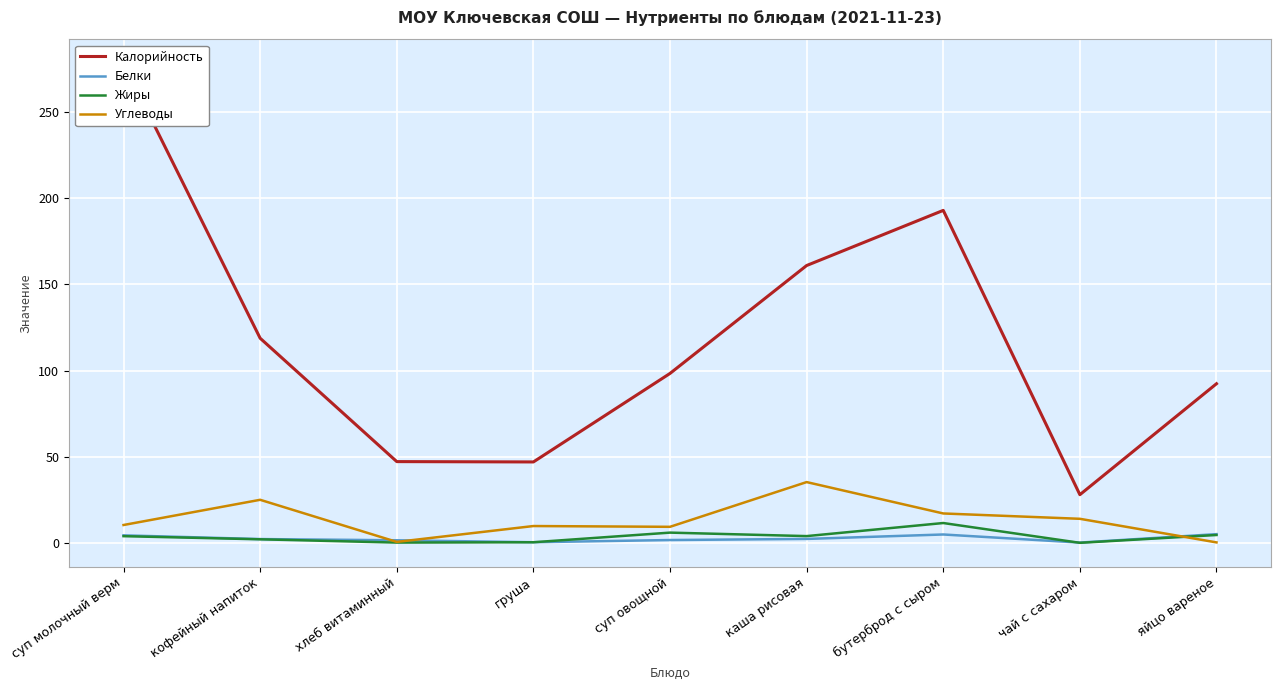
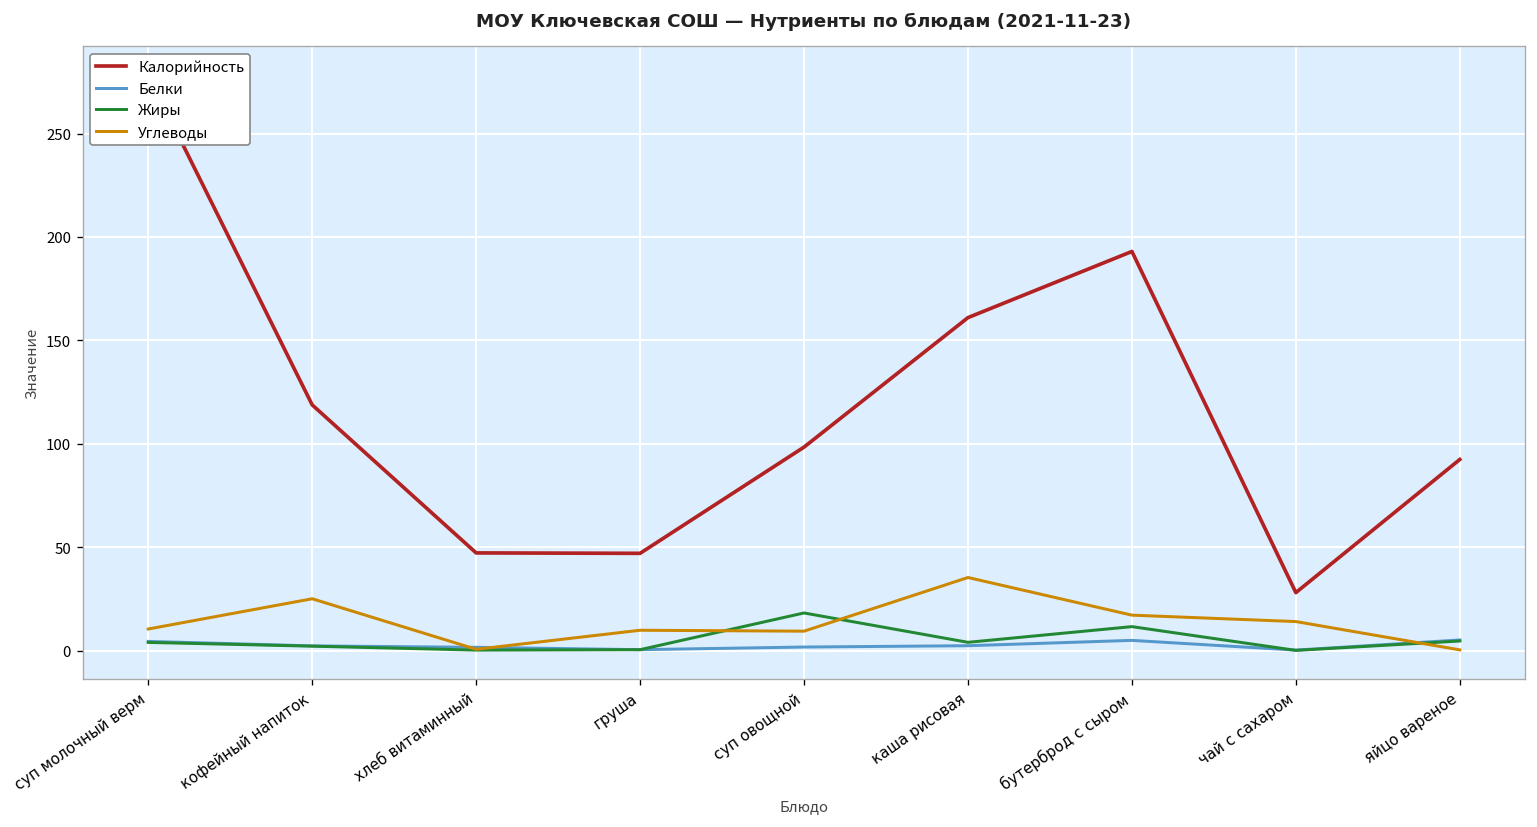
Жиры, суп овощной: 6 -> 18
